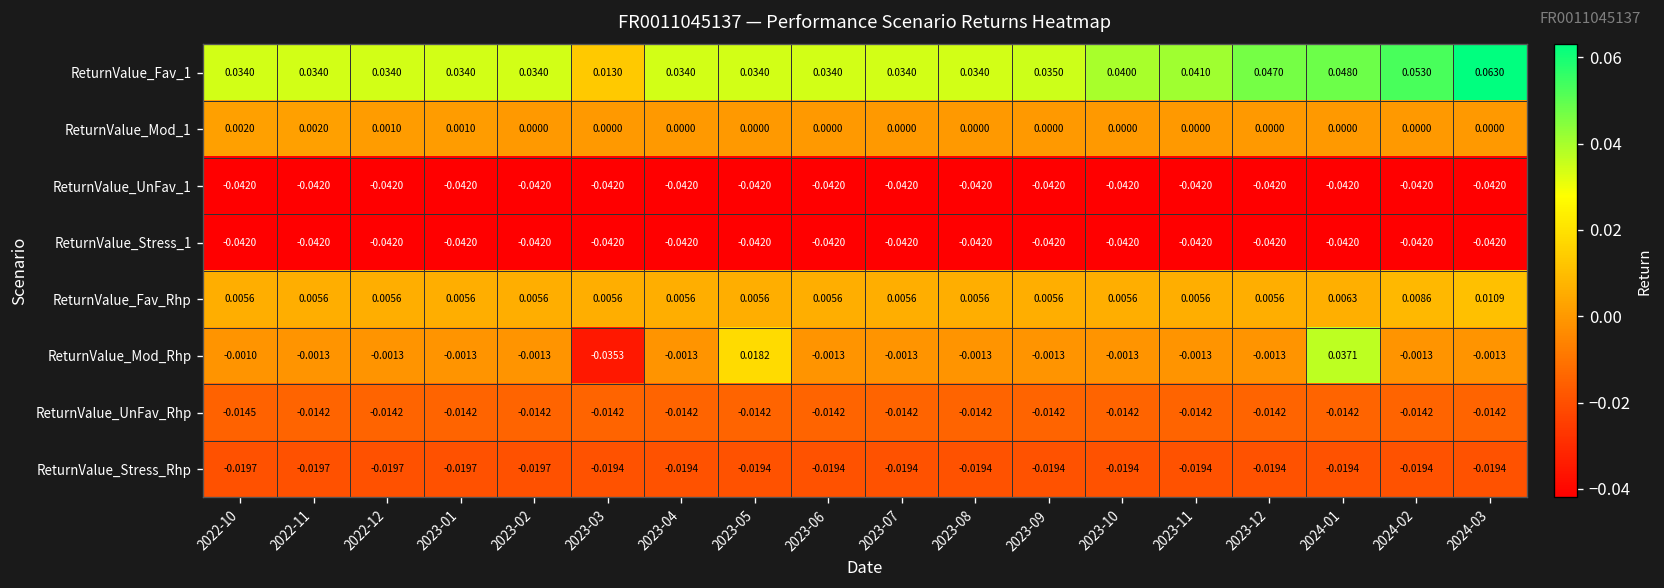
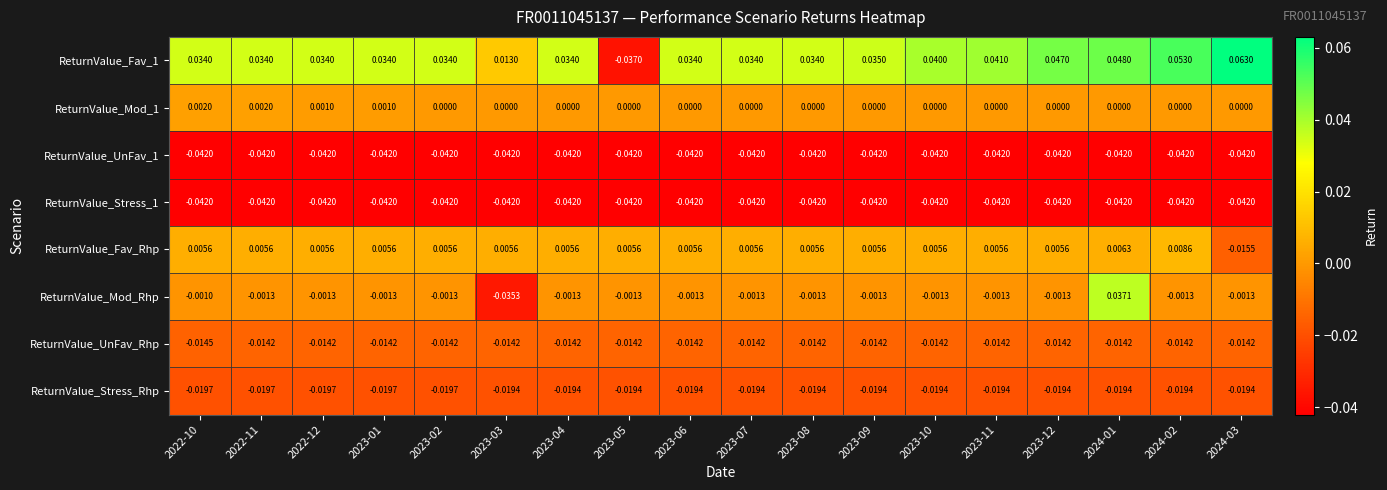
ReturnValue_Fav_1, 2023-05: 0.0340 -> -0.0370
ReturnValue_Fav_Rhp, 2024-03: 0.0109 -> -0.0155
ReturnValue_Mod_Rhp, 2023-05: 0.0182 -> -0.0013
